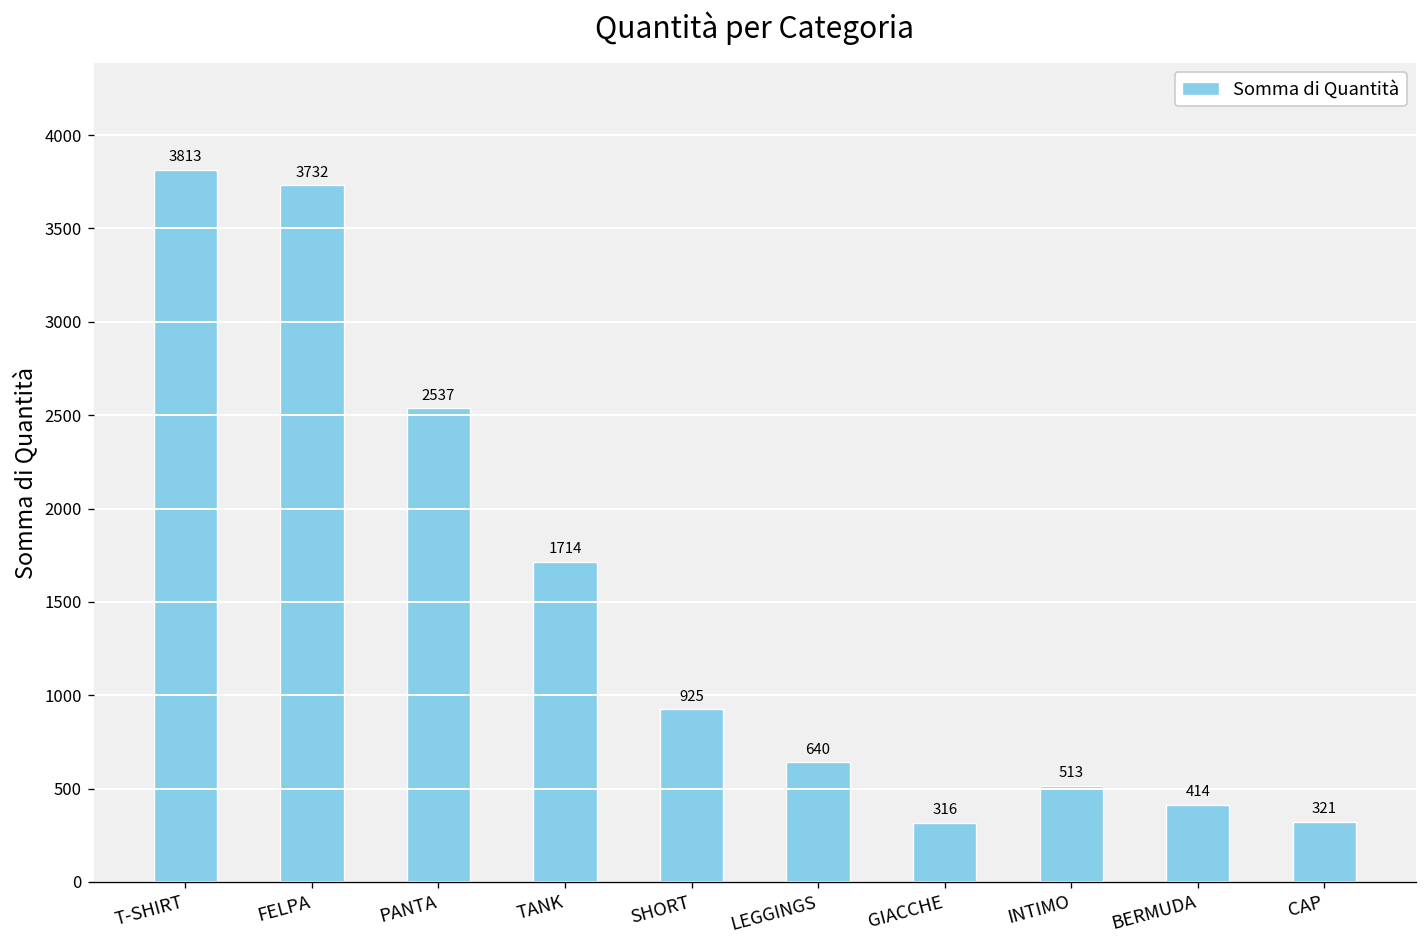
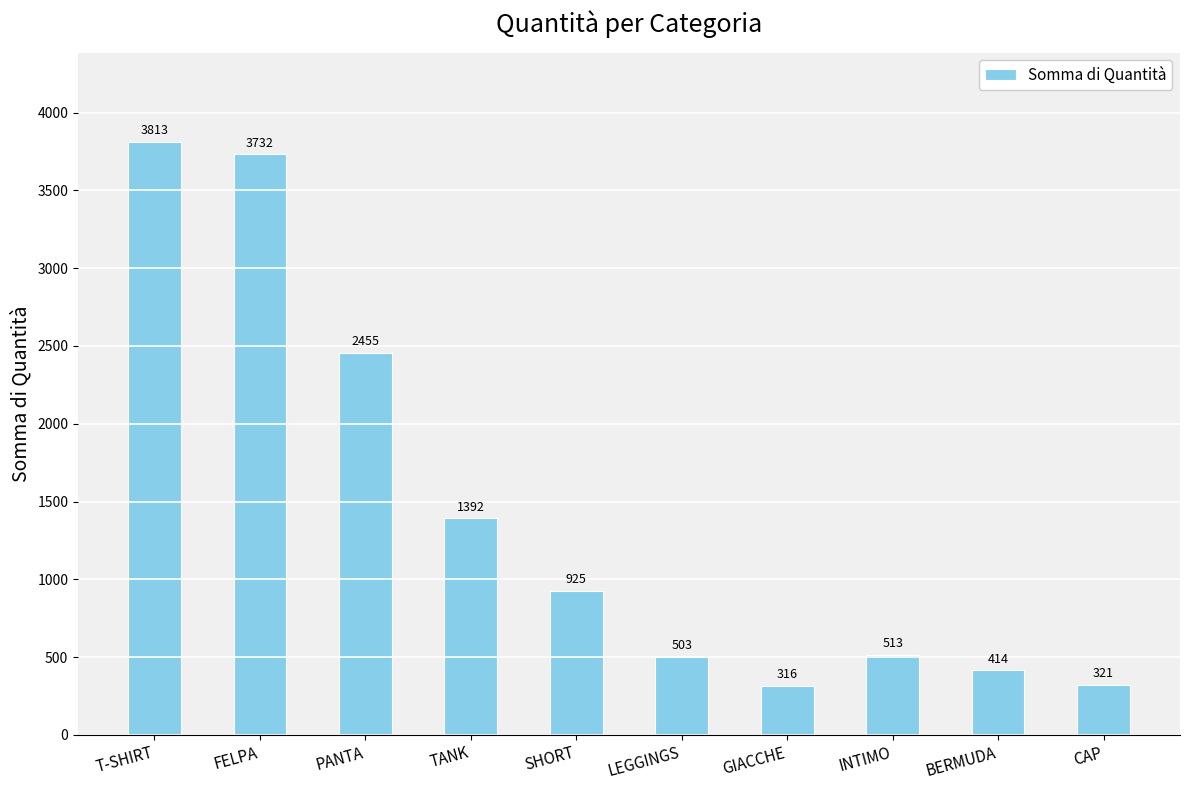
PANTA: 2537 -> 2455
TANK: 1714 -> 1392
LEGGINGS: 640 -> 503
